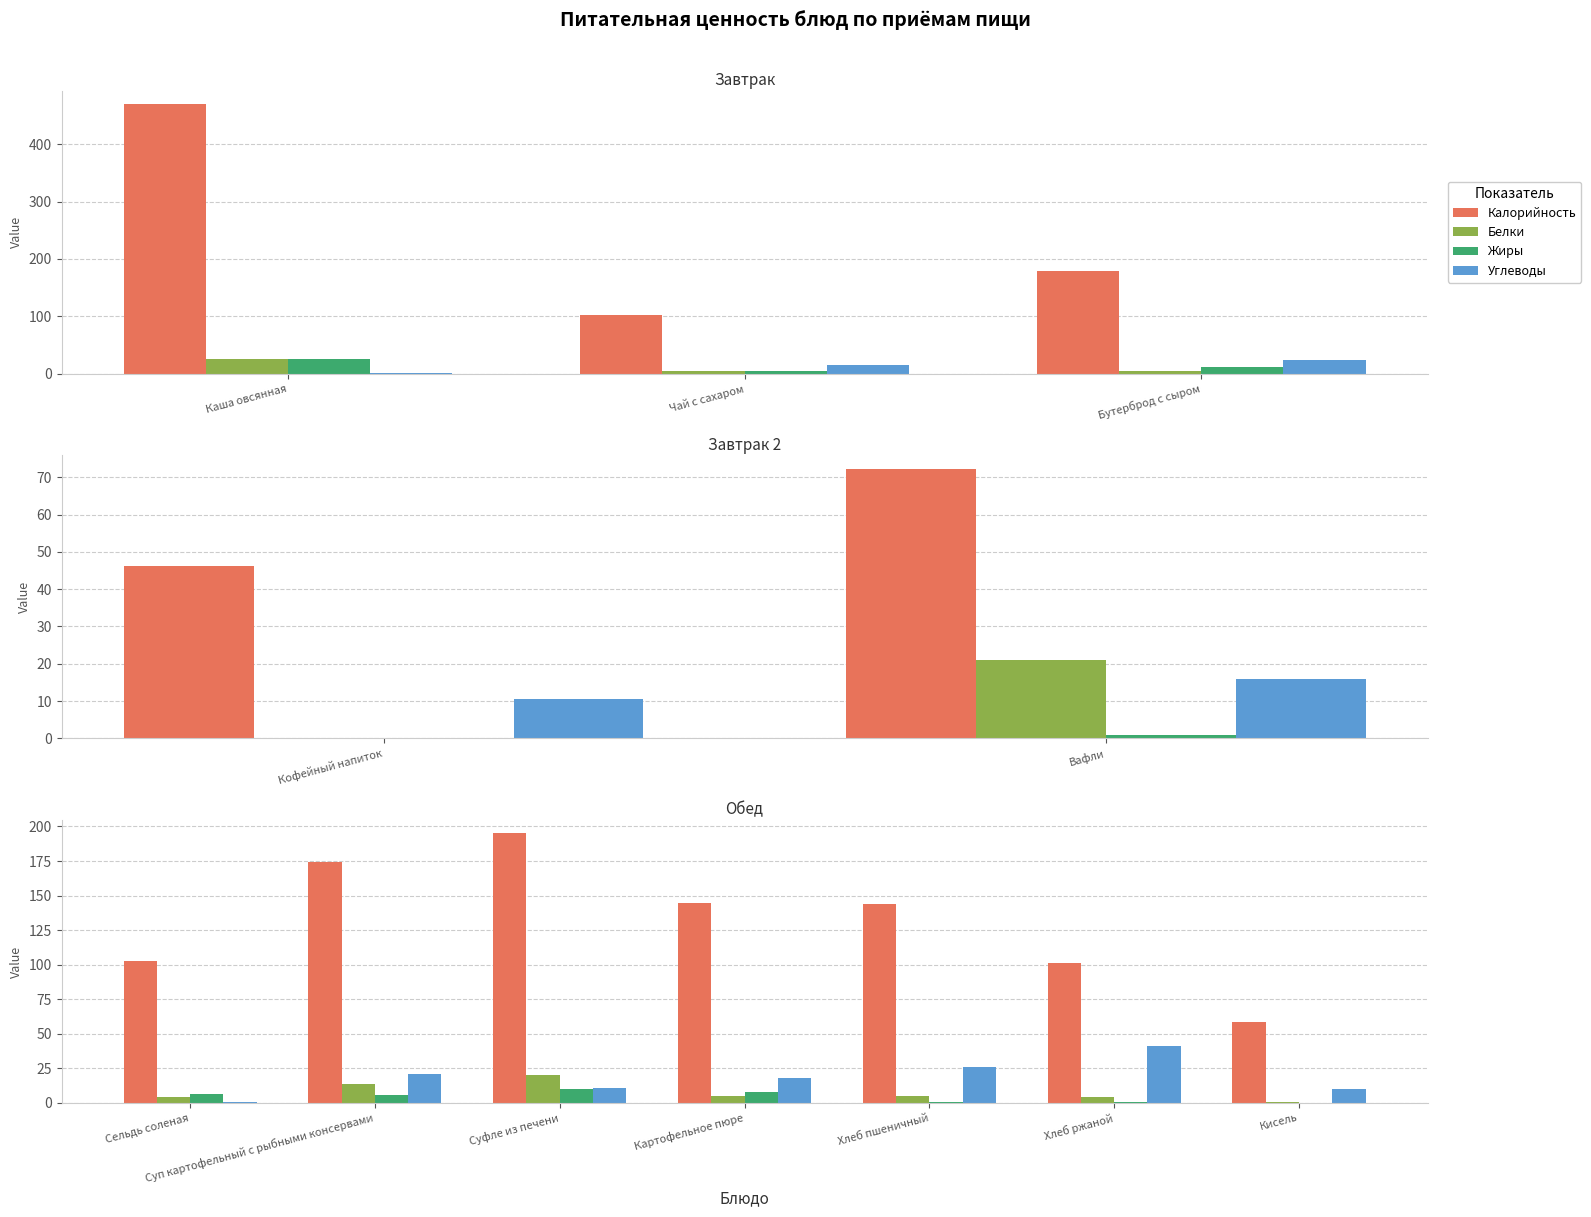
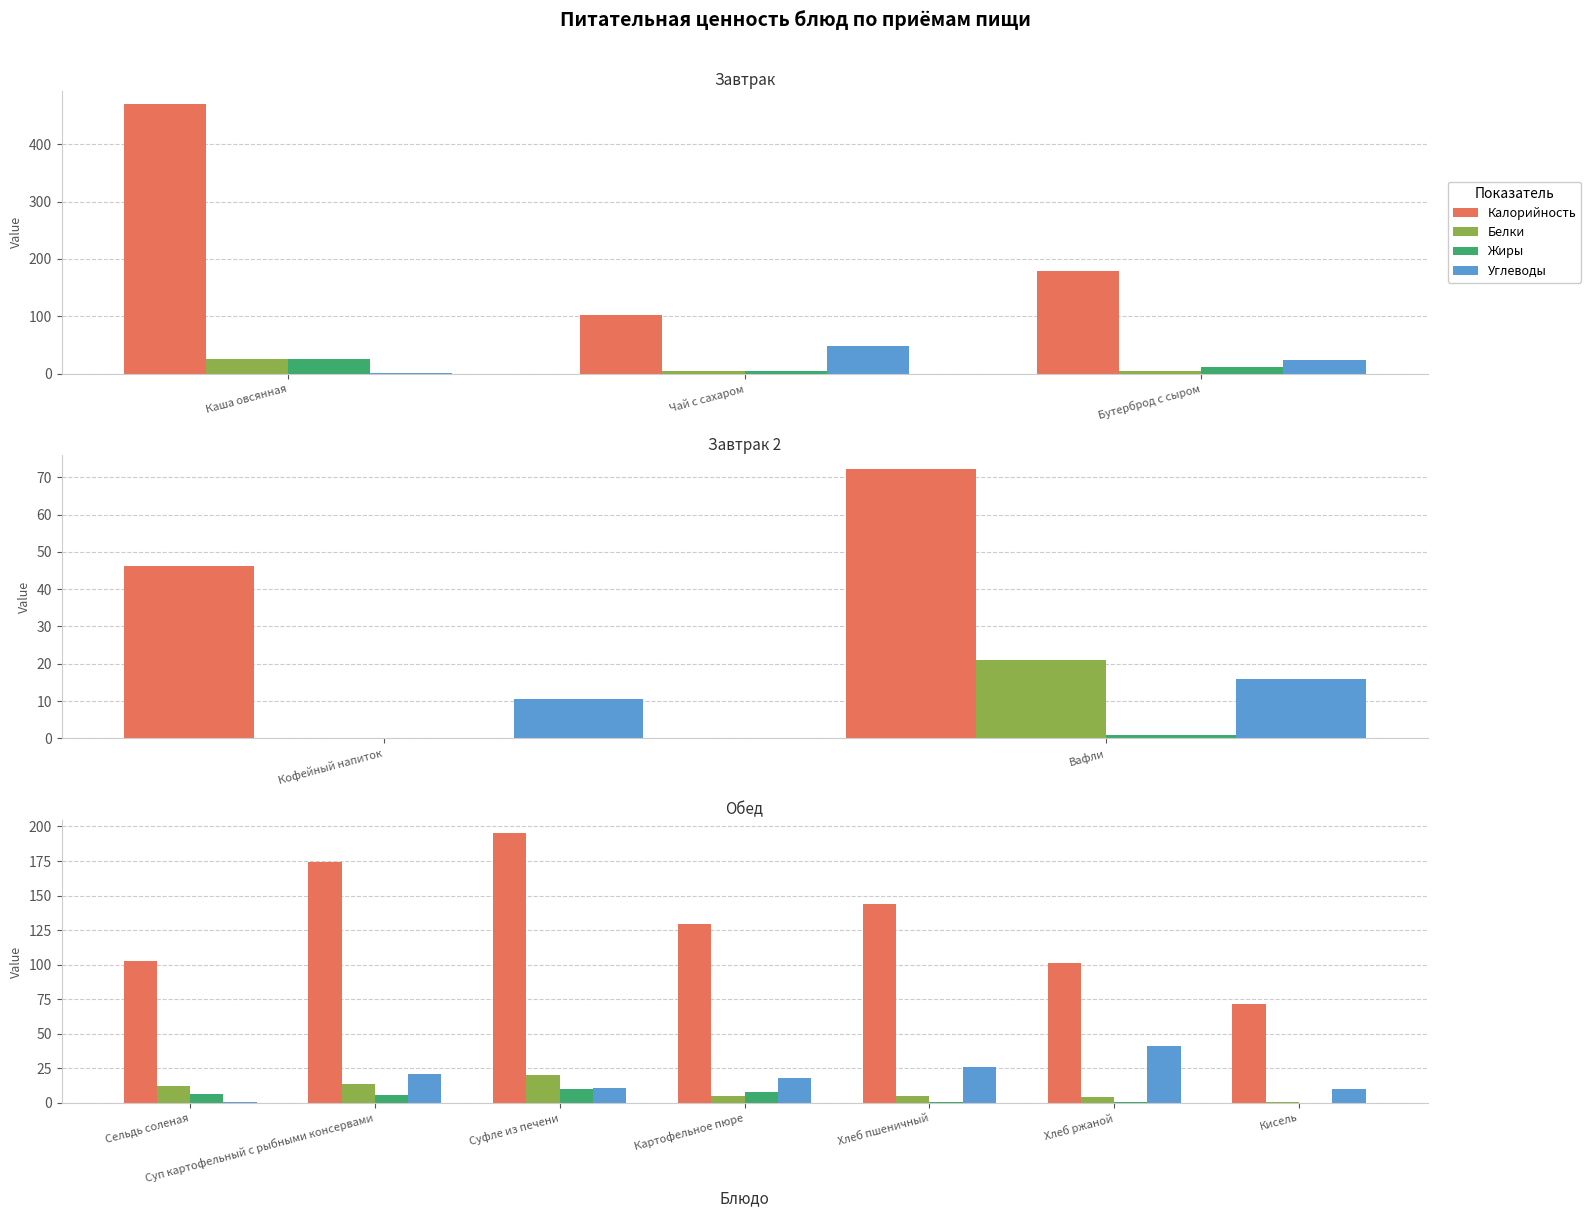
Завтрак, Углеводы, Чай с сахаром: 20 -> 50
Обед, Белки, Сельдь соленая: 4 -> 13
Обед, Калорийность, Картофельное пюре: 145 -> 130
Обед, Калорийность, Кисель: 59 -> 72
